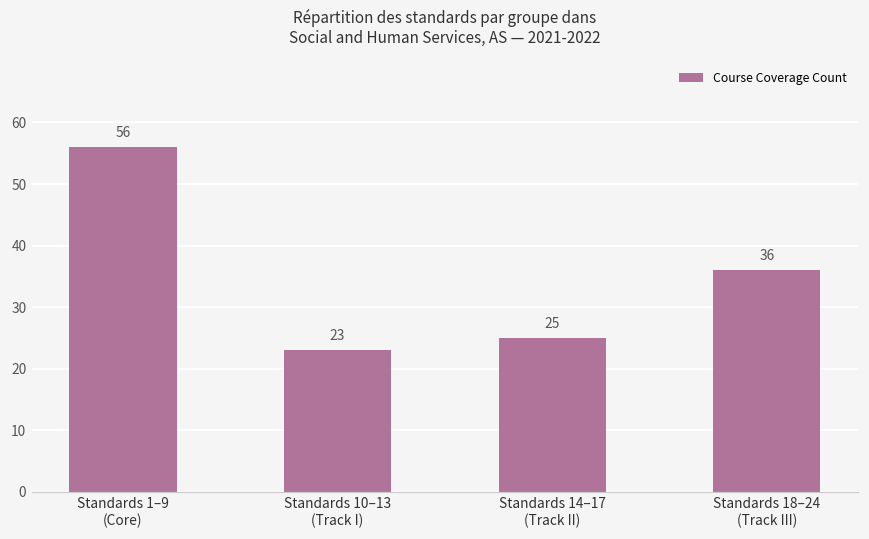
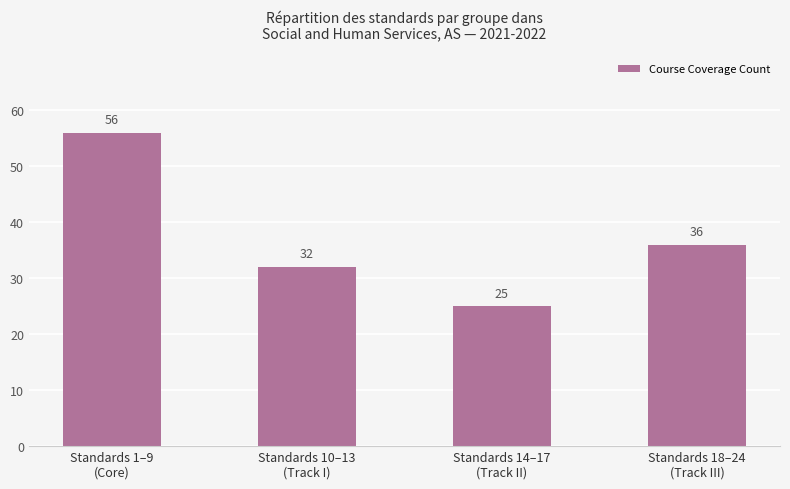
Standards 10–13 (Track I): 23 -> 32
